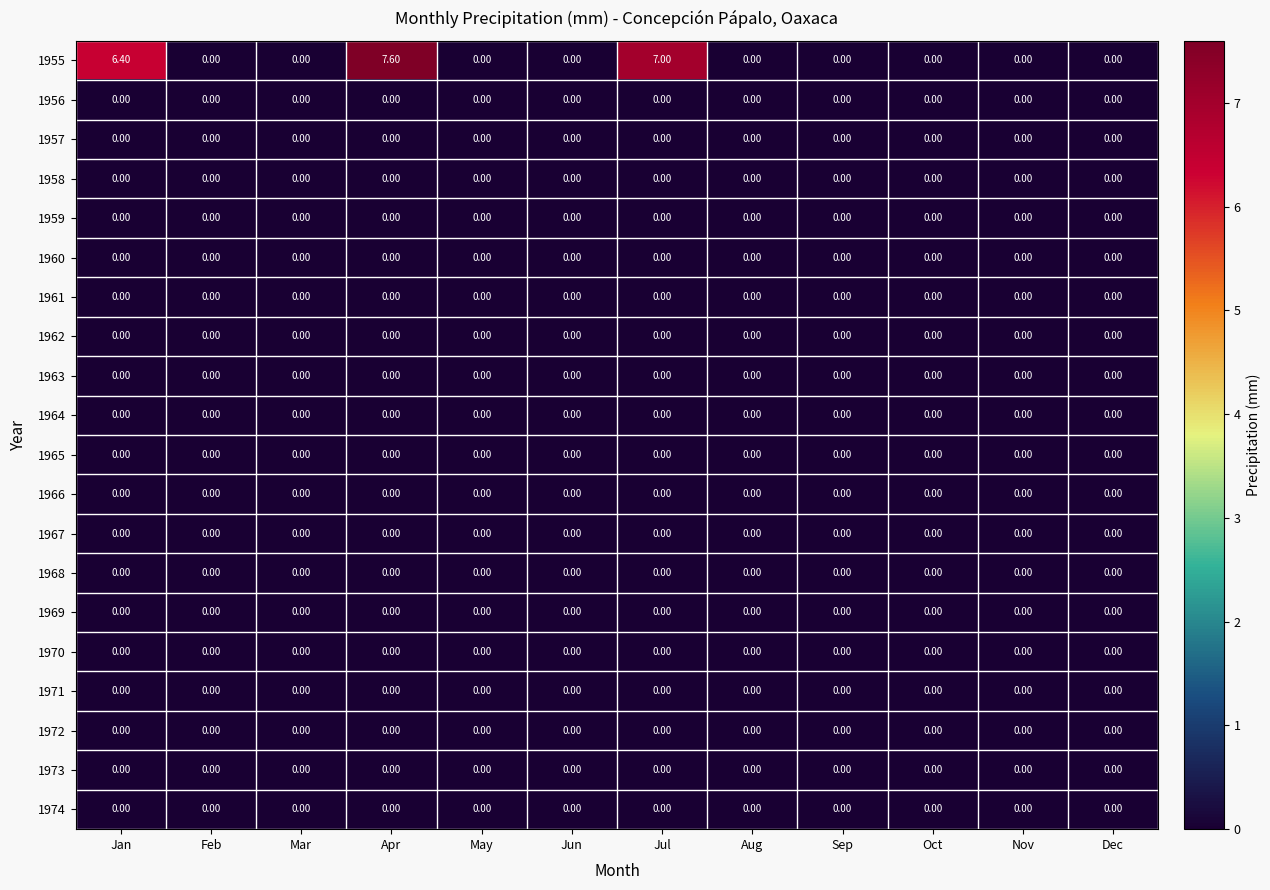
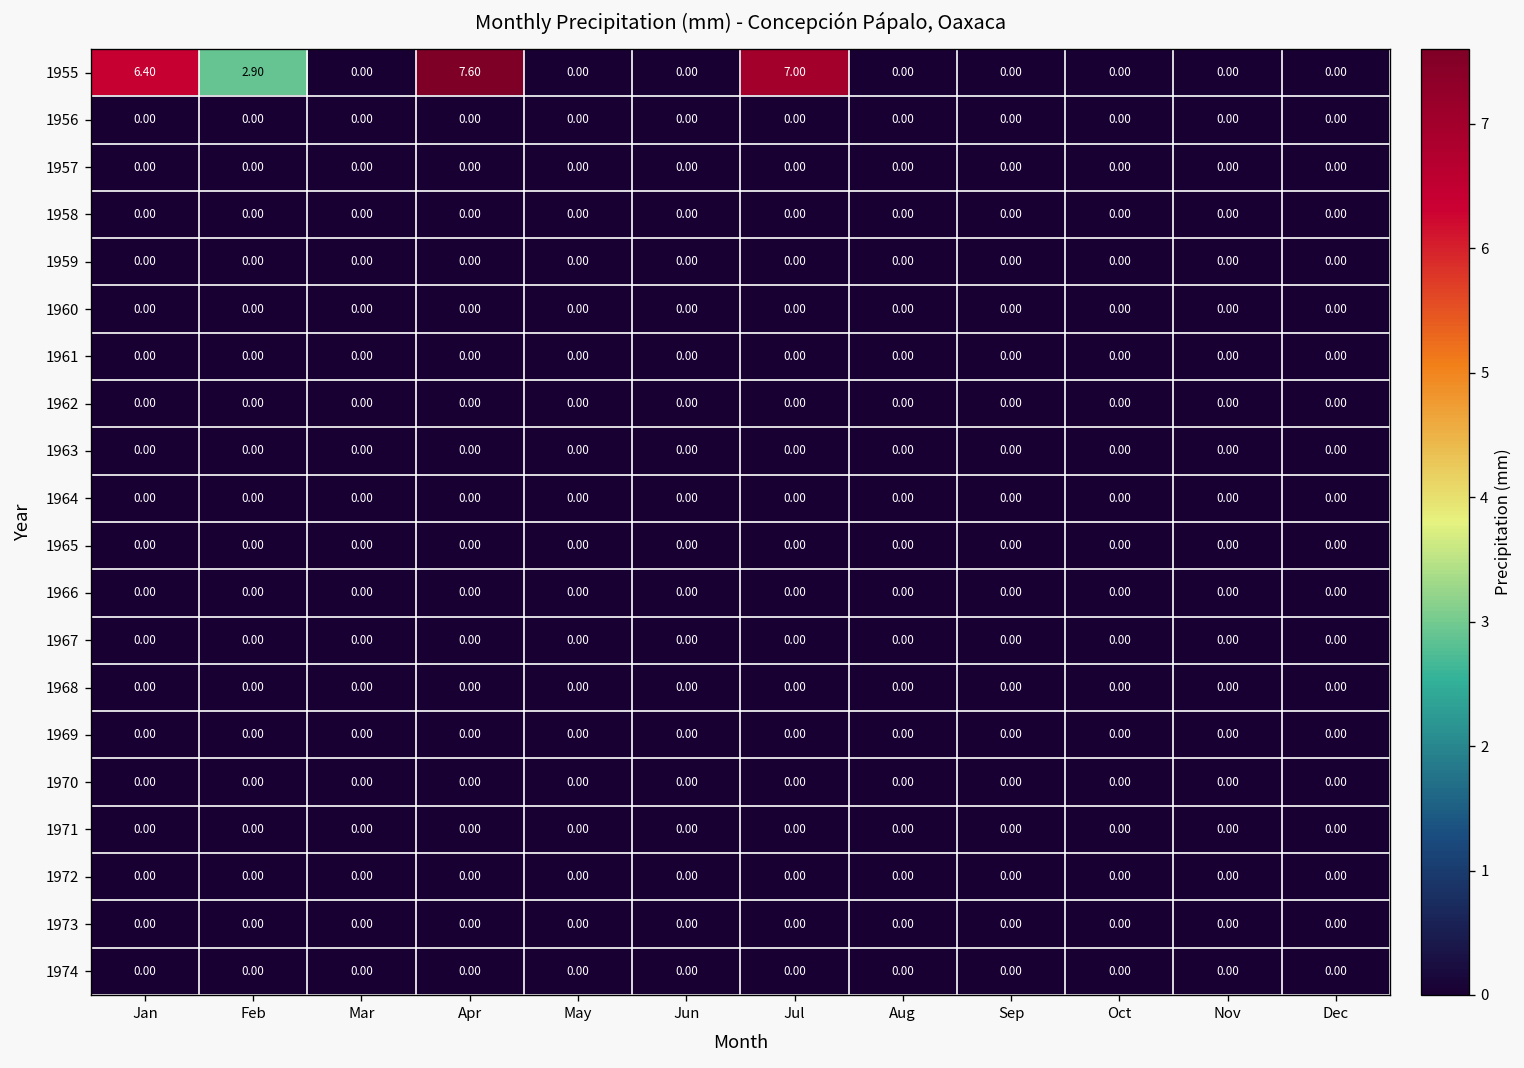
1955, Feb: 0.00 -> 2.90
